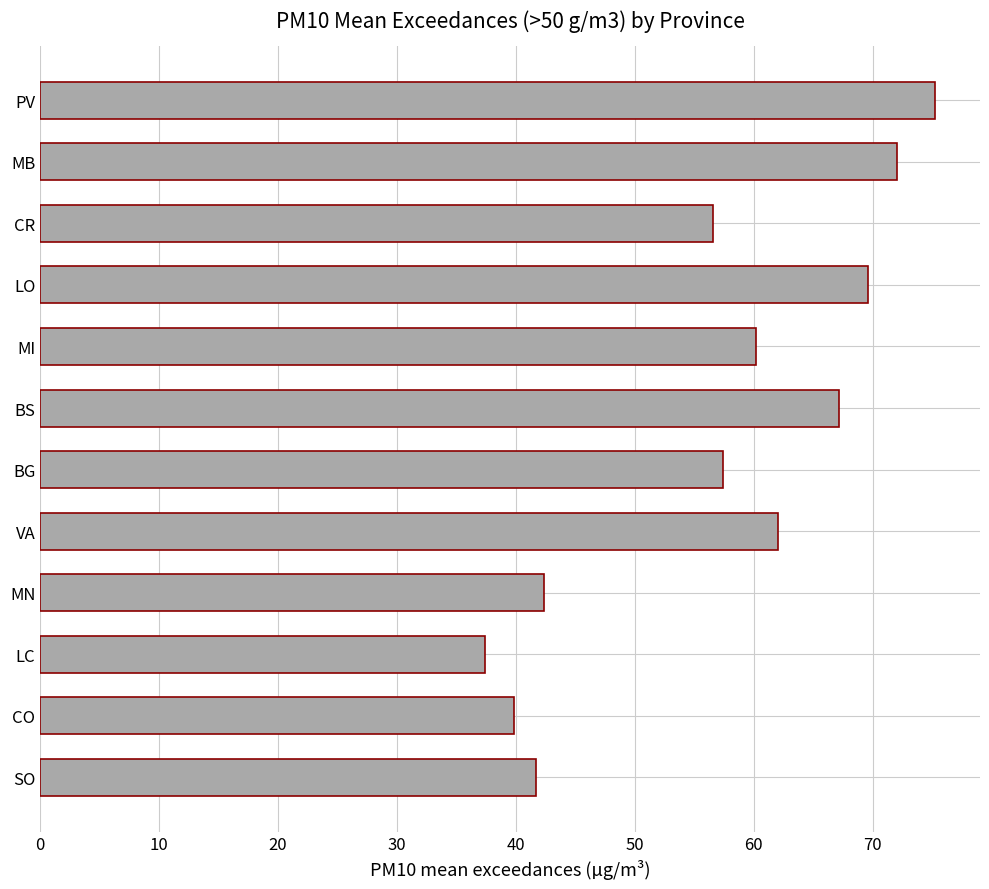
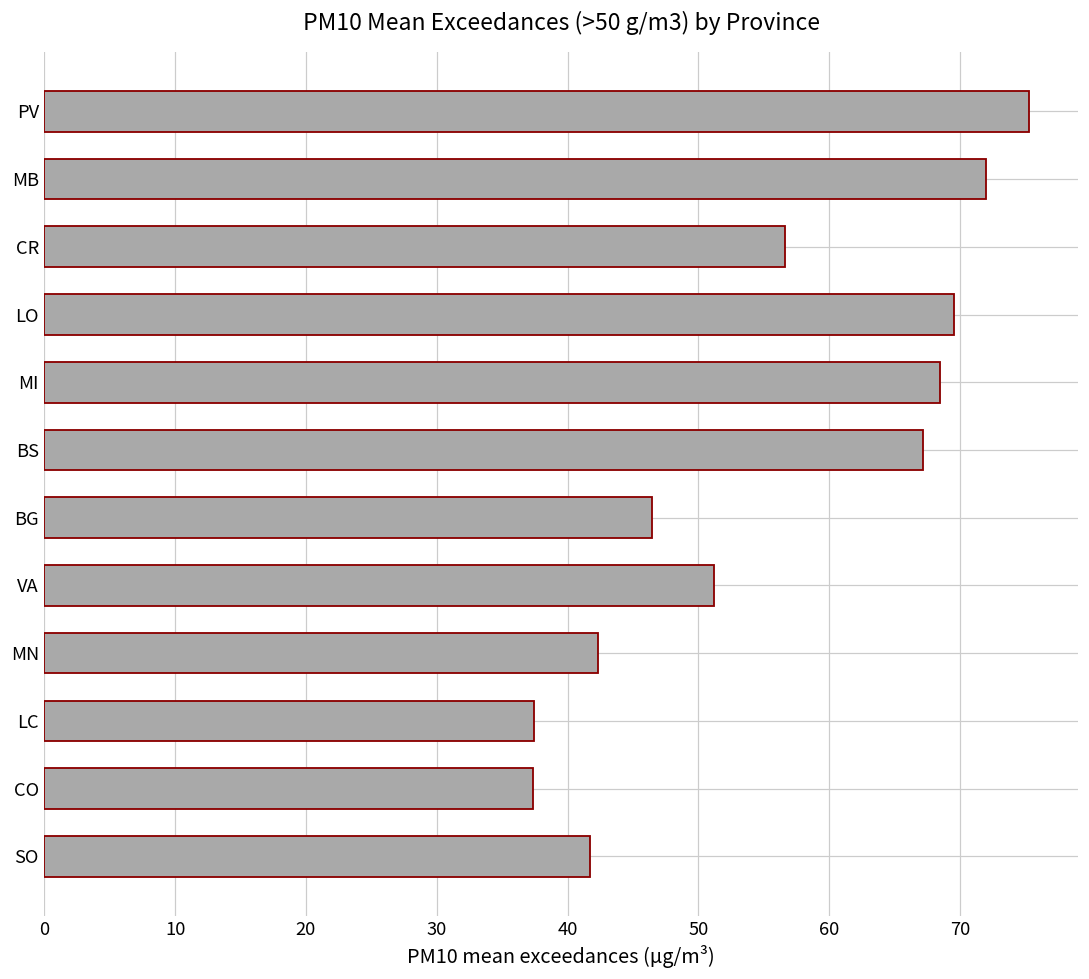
MI: 60.2 -> 68.5
BG: 57.4 -> 46.4
VA: 62.0 -> 51.2
CO: 39.8 -> 37.3
